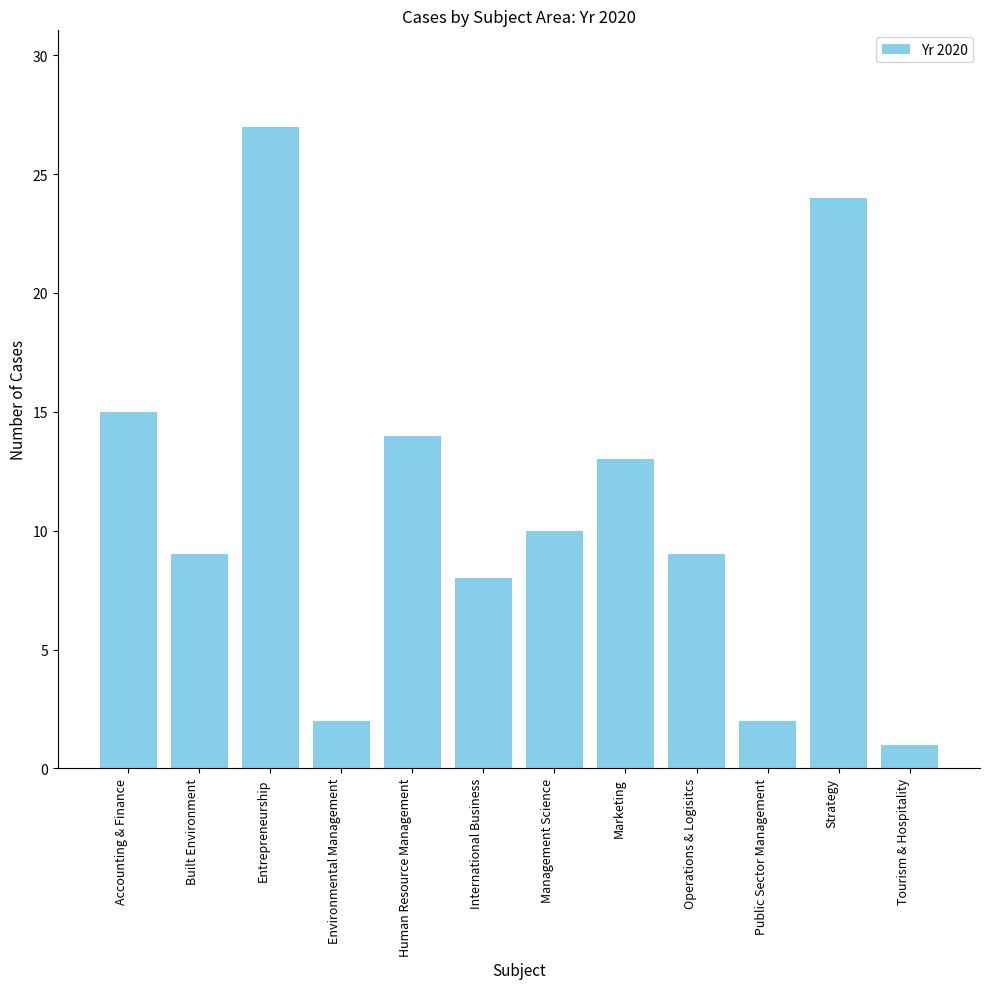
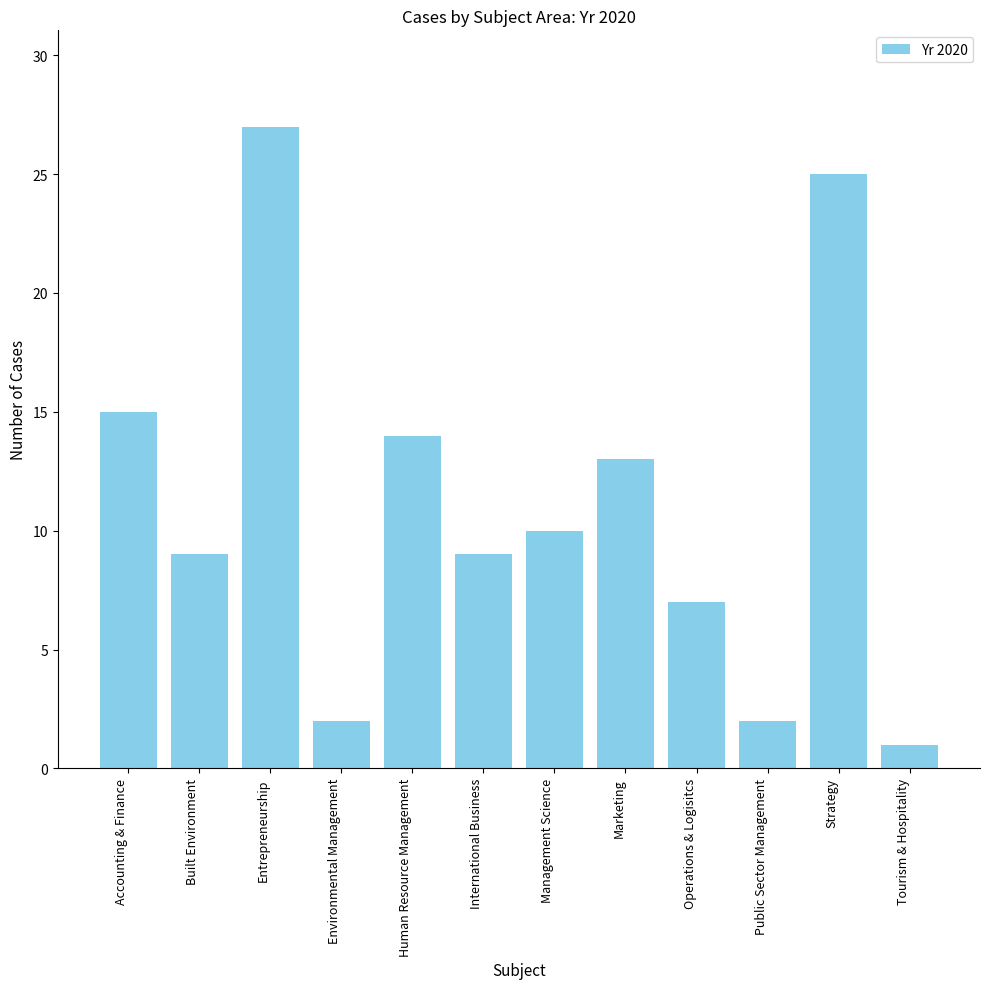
International Business: 8 -> 9
Operations & Logisitcs: 9 -> 7
Strategy: 24 -> 25
